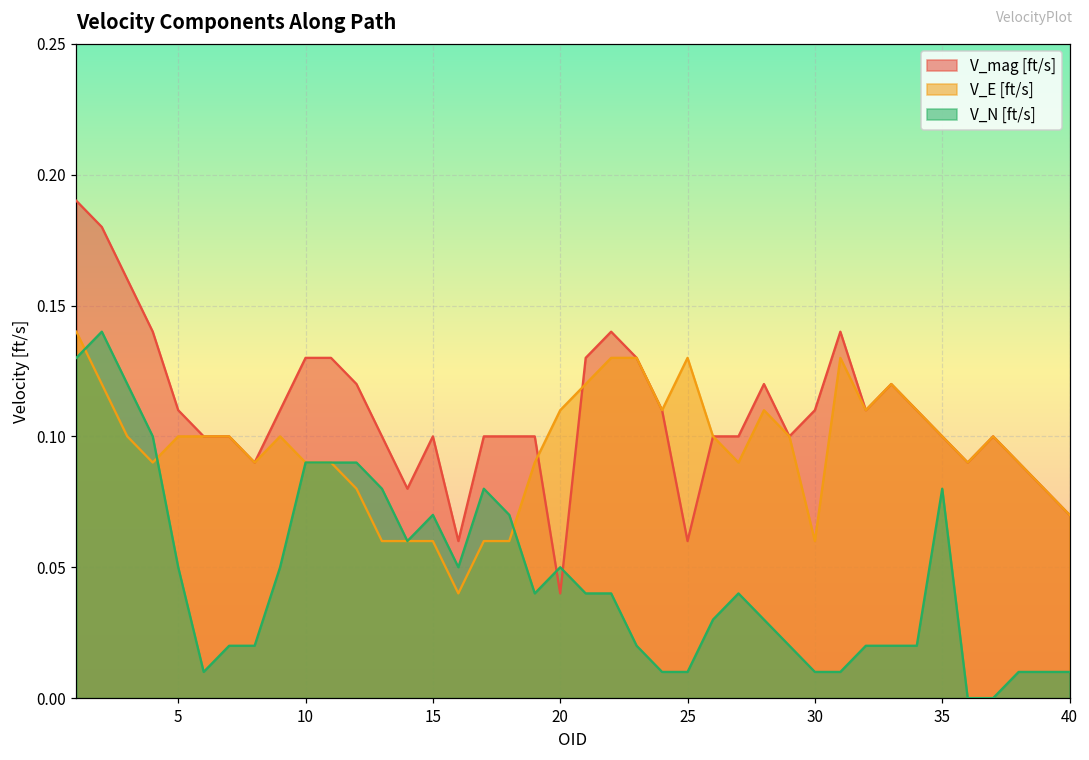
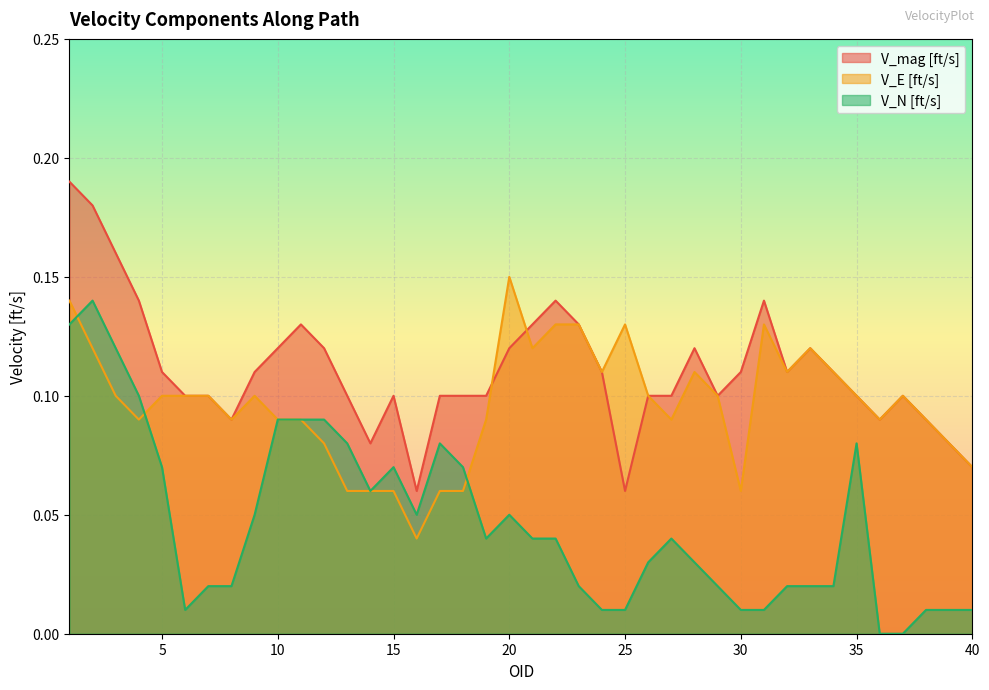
V_N [ft/s], 5: 0.05 -> 0.07
V_mag [ft/s], 10: 0.13 -> 0.12
V_mag [ft/s], 20: 0.04 -> 0.12
V_E [ft/s], 20: 0.11 -> 0.15
